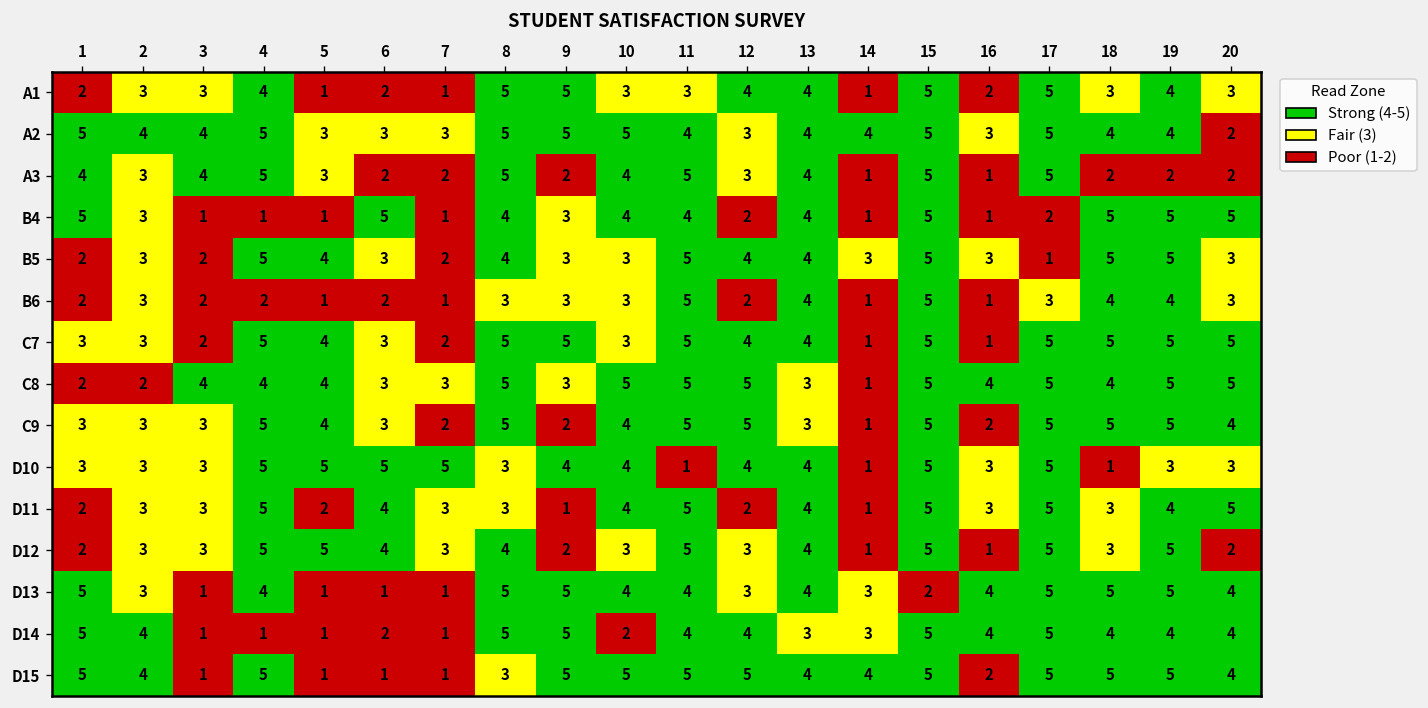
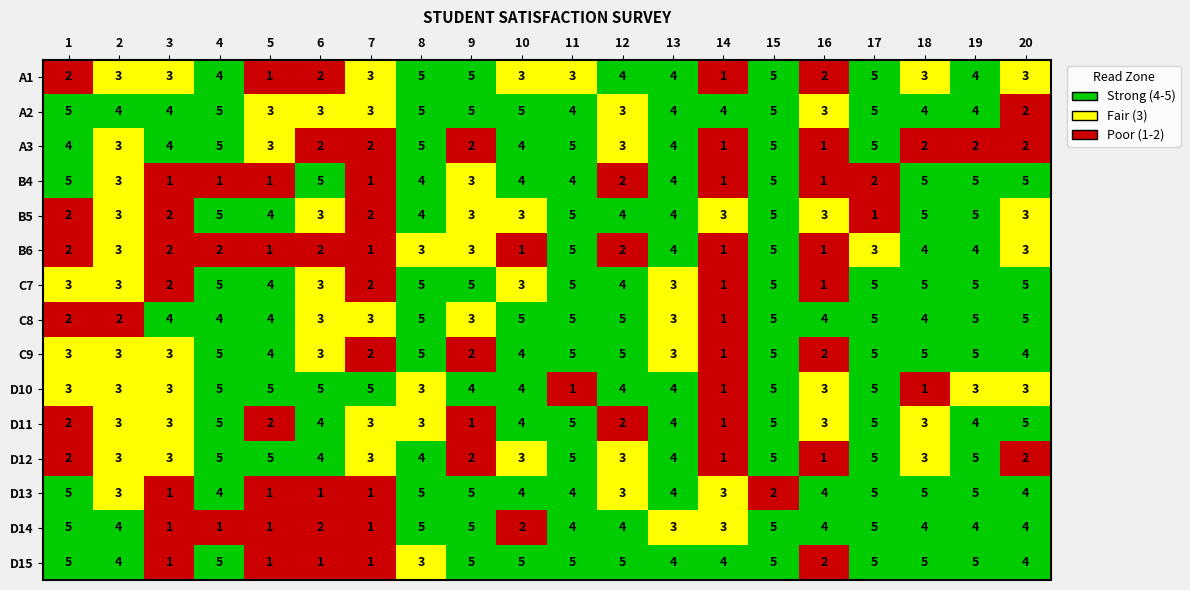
A1, 7: 1 -> 3
B6, 10: 3 -> 1
C7, 13: 4 -> 3
